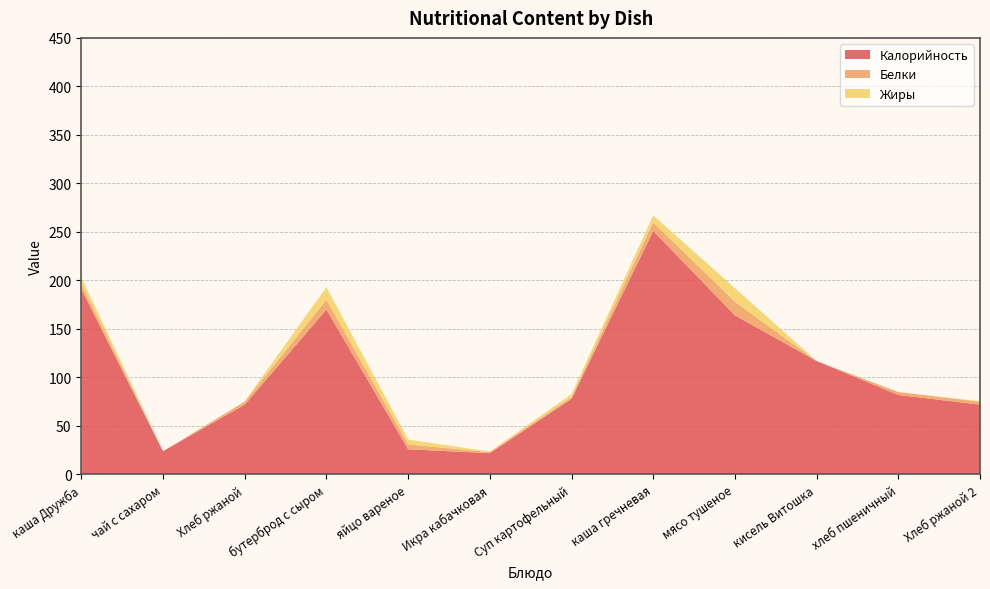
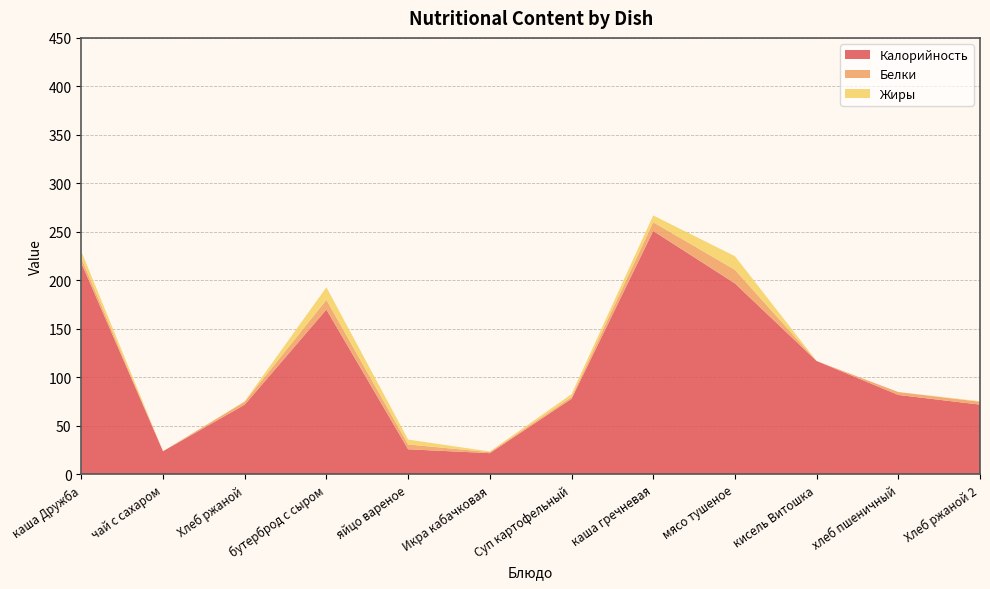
Калорийность, каша Дружба: 190 -> 220
Калорийность, мясо тушеное: 160 -> 200
